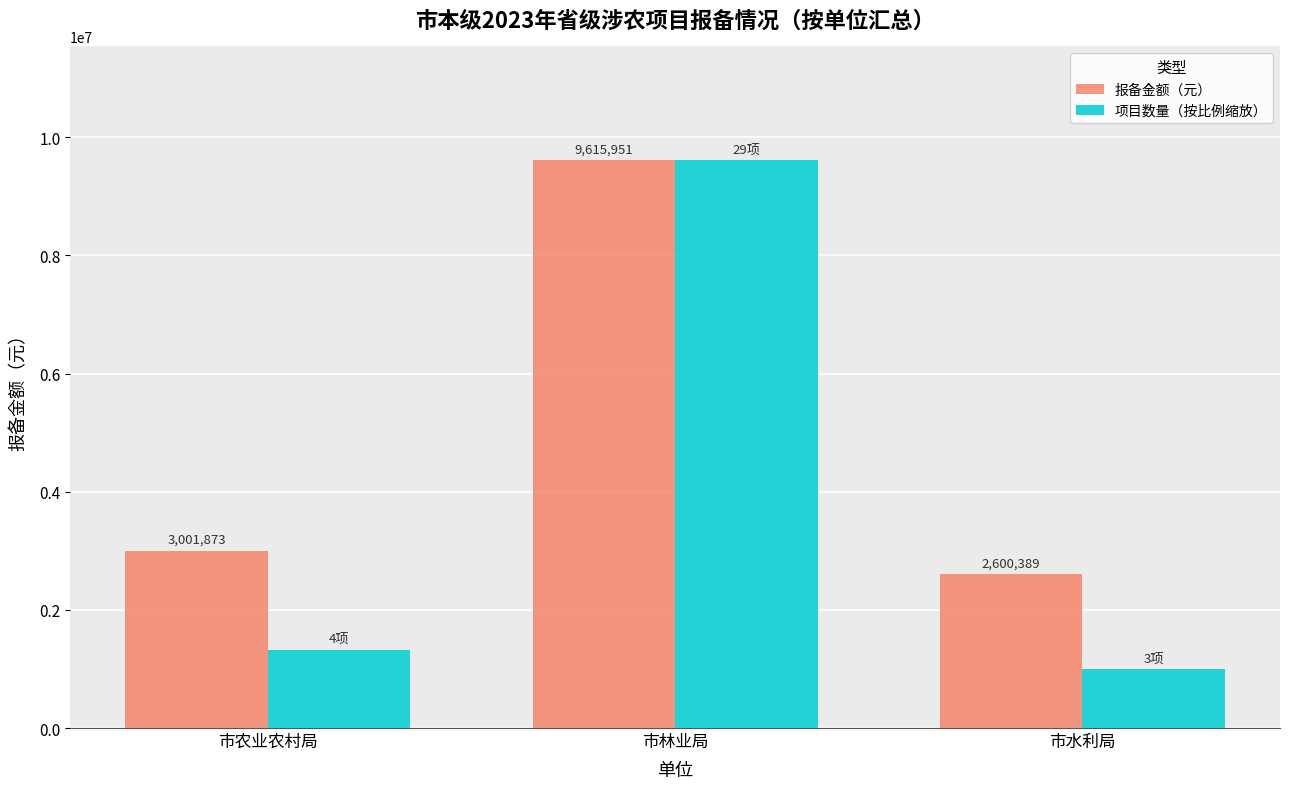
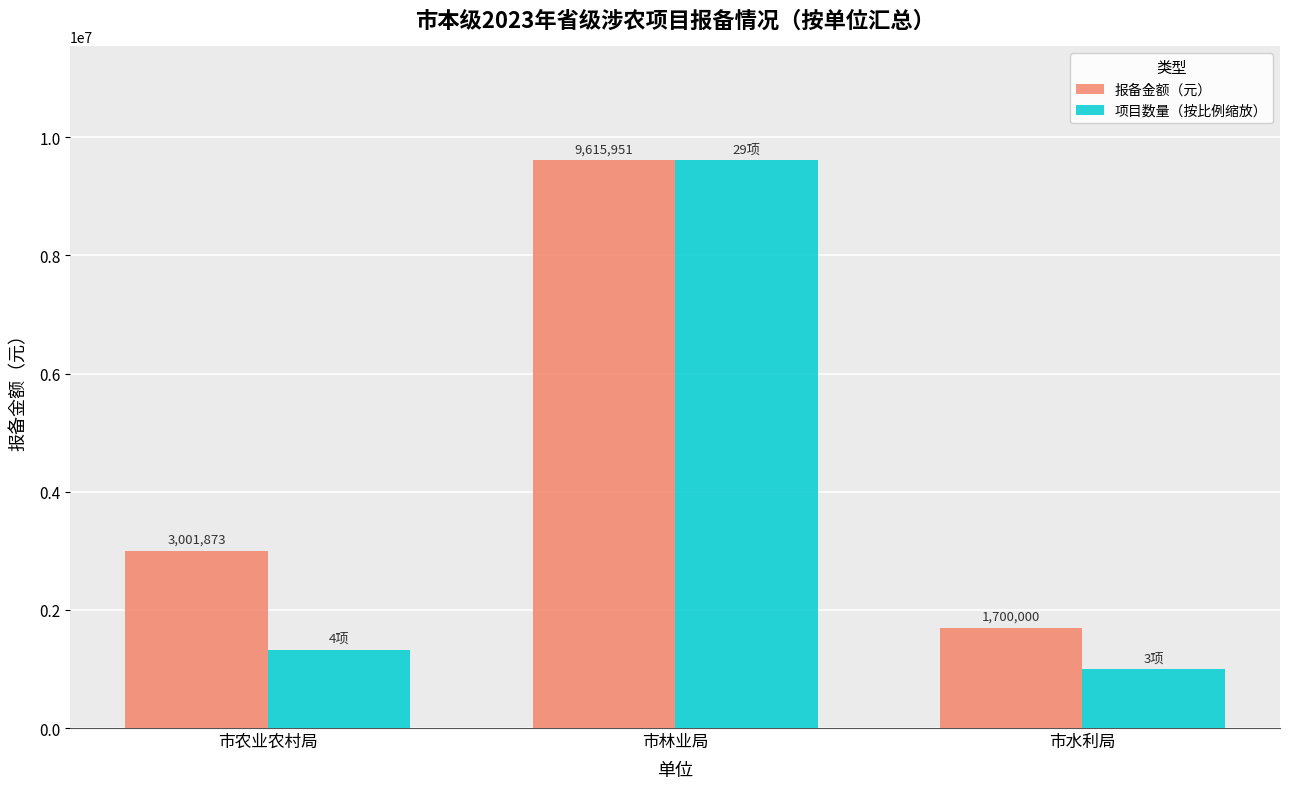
报备金额（元）, 市水利局: 2,600,389 -> 1,700,000
